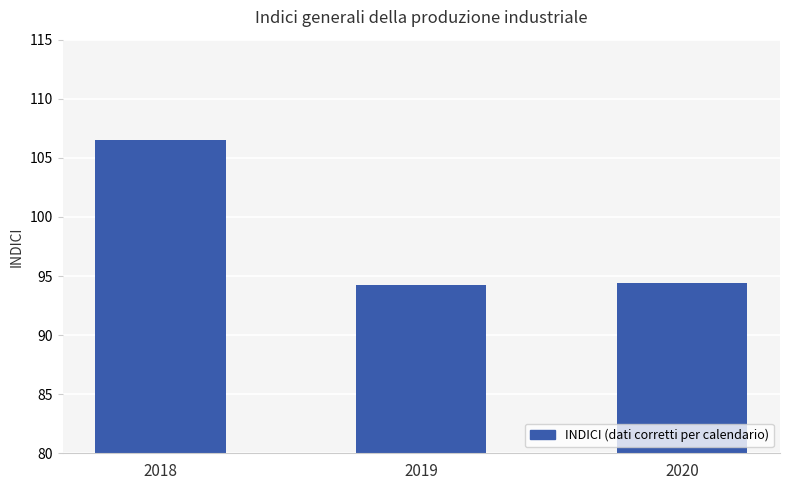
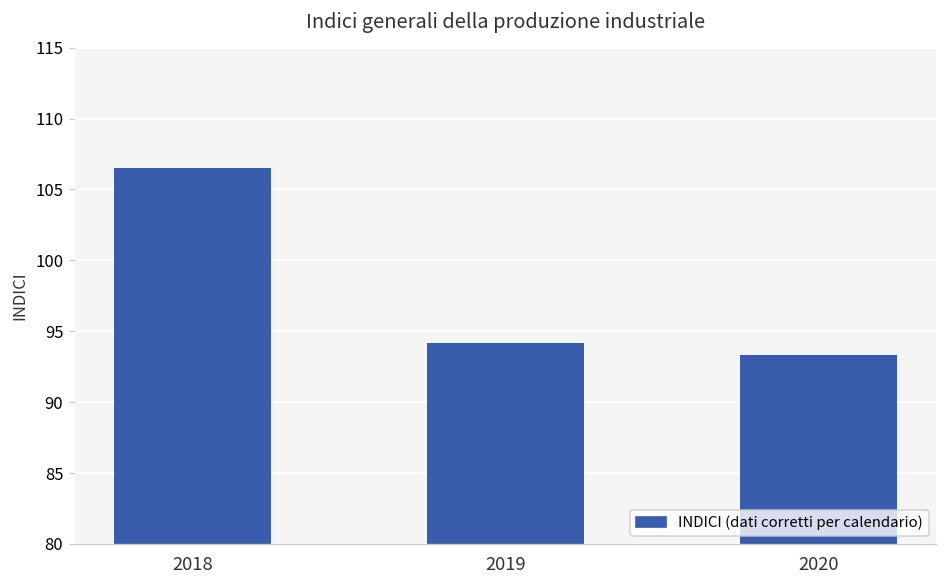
2020: 94.4 -> 93.3
